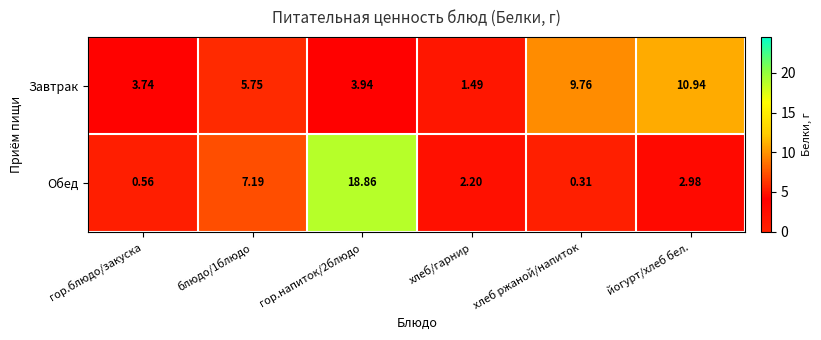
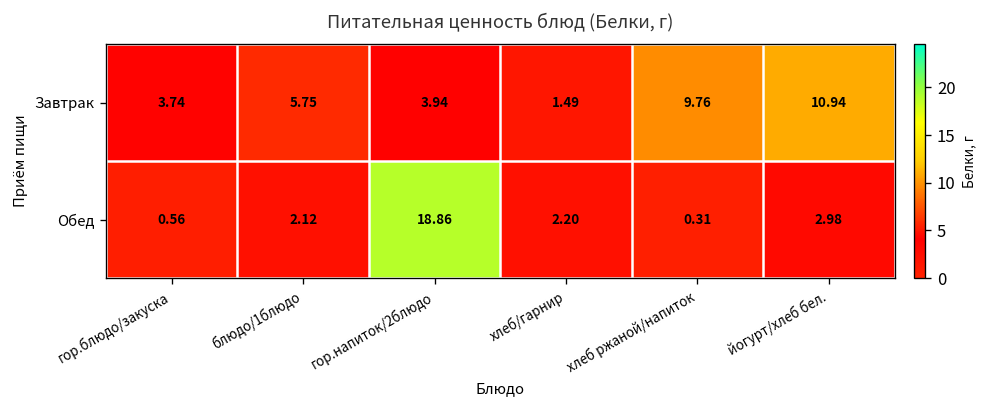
Обед, блюдо/1блюдо: 7.19 -> 2.12
